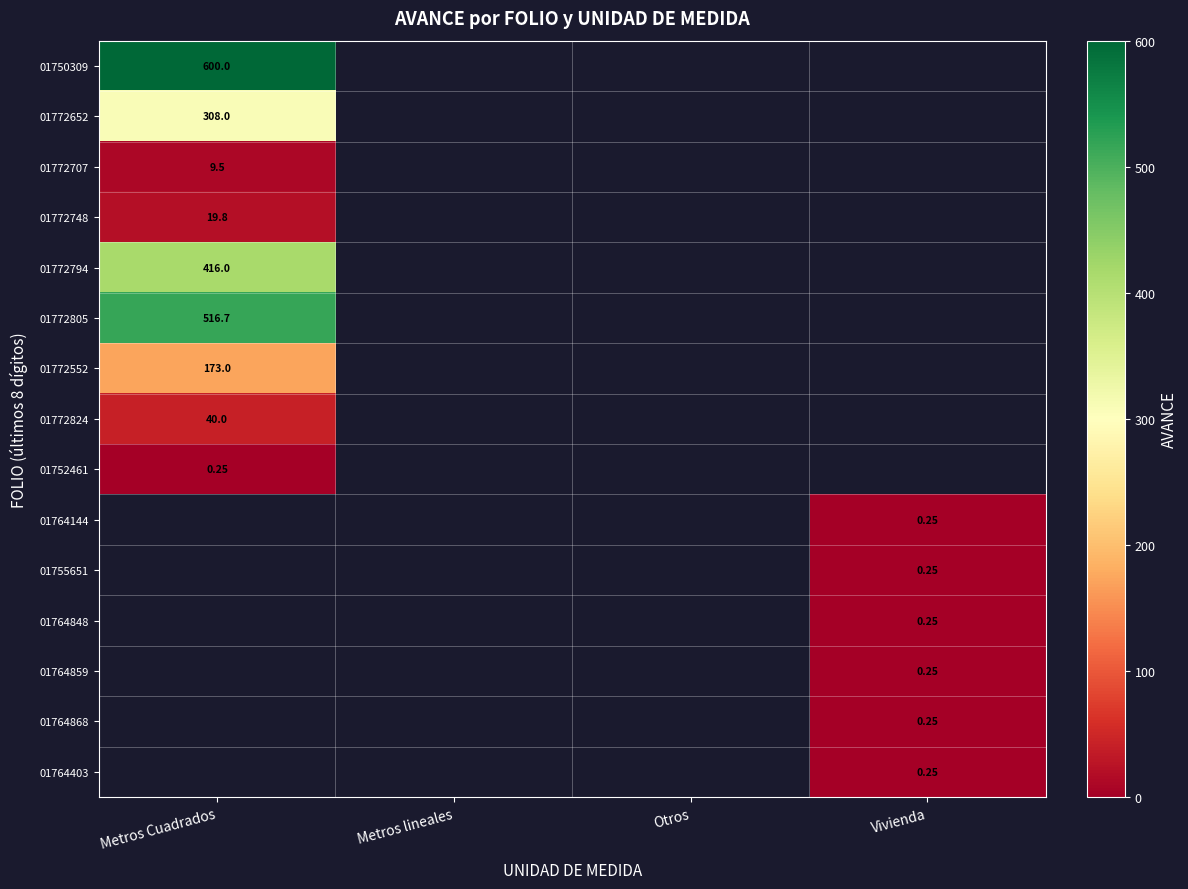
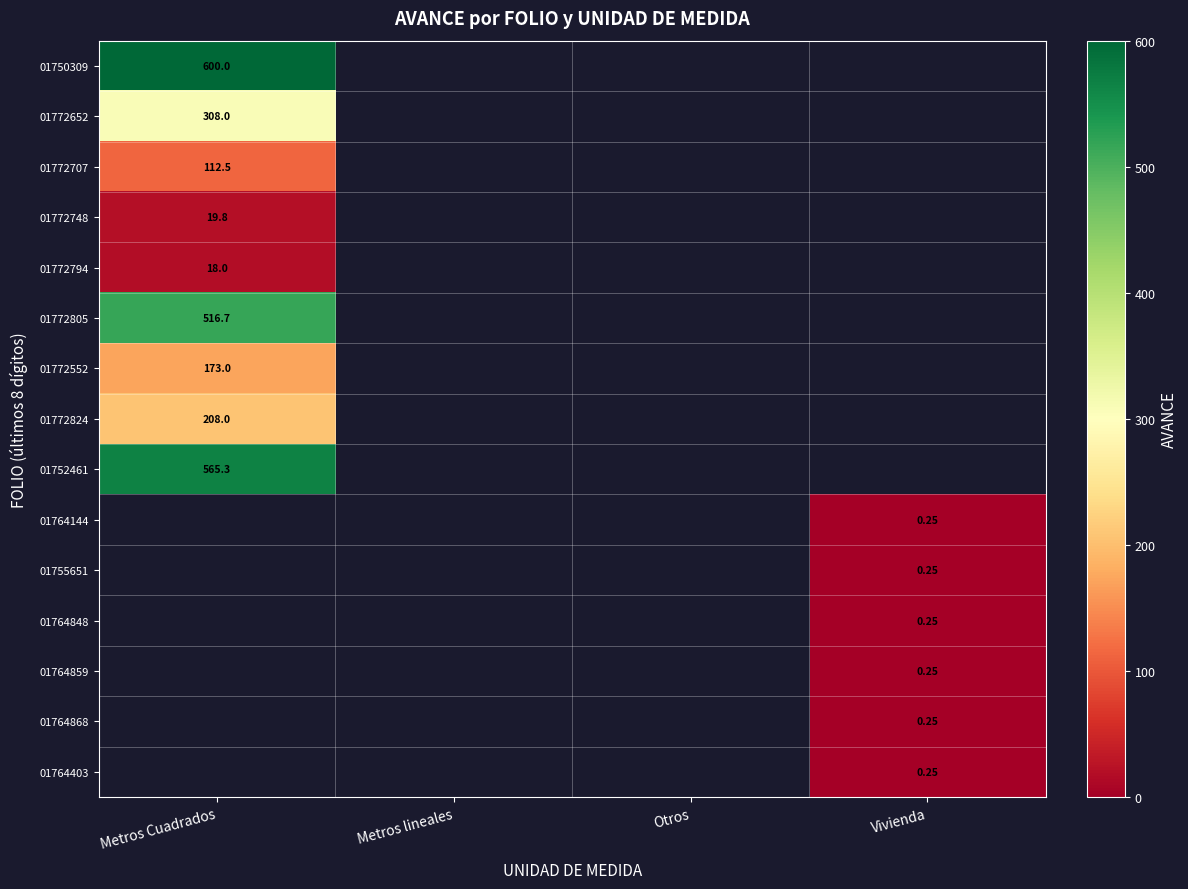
01772707, Metros Cuadrados: 9.5 -> 112.5
01772794, Metros Cuadrados: 416.0 -> 18.0
01772824, Metros Cuadrados: 40.0 -> 208.0
01752461, Metros Cuadrados: 0.25 -> 565.3
